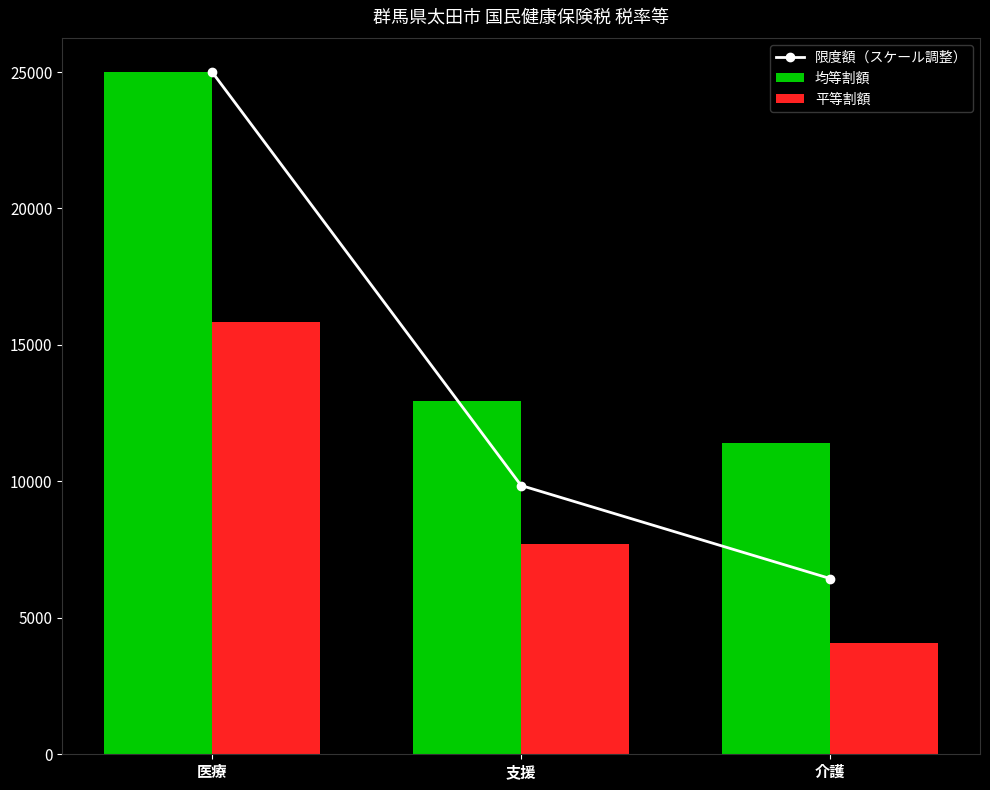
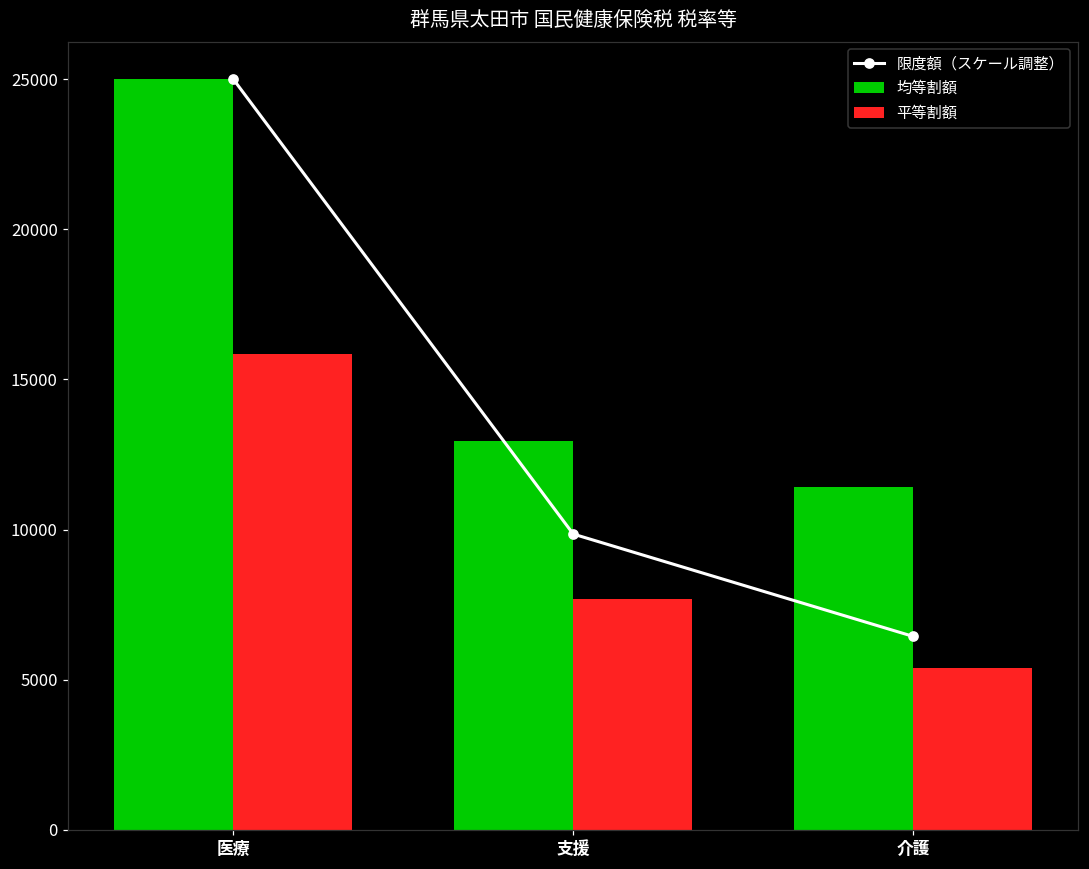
平等割額, 介護: 4100 -> 5400
